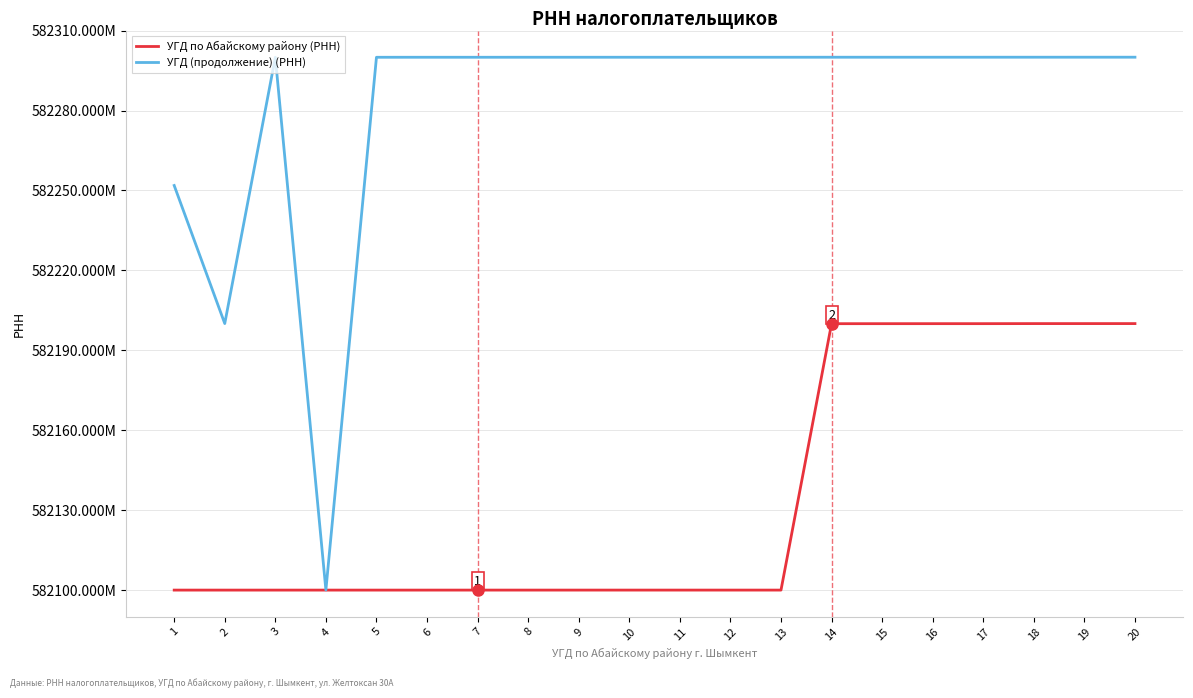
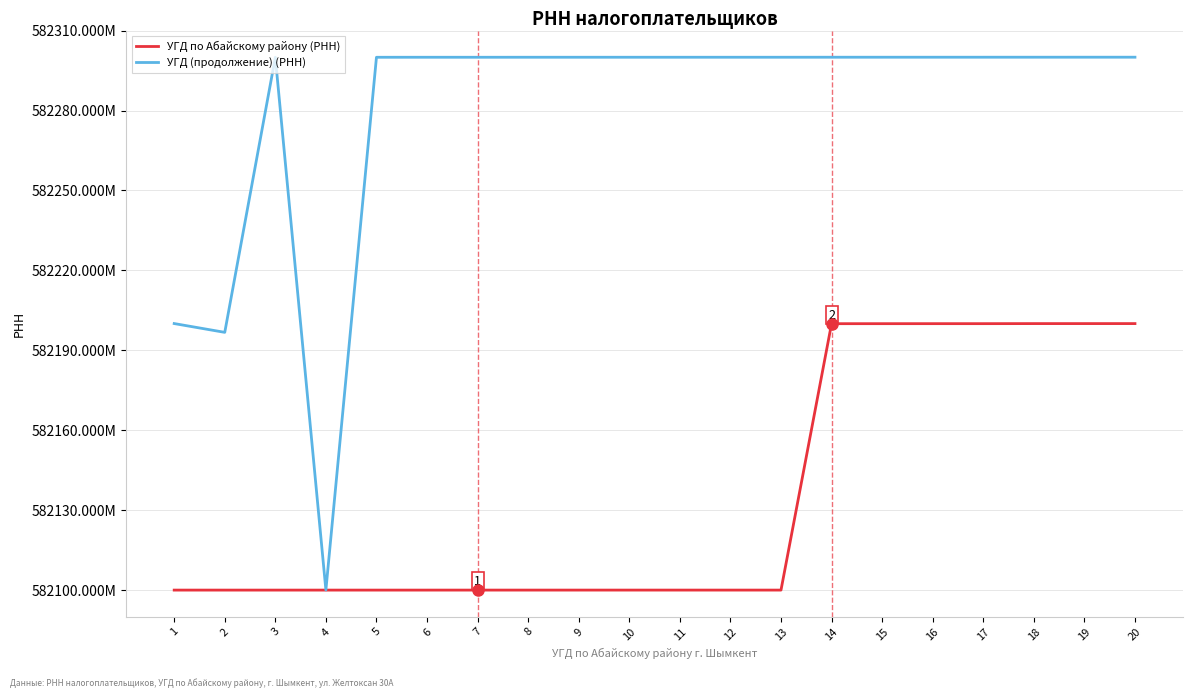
УГД (продолжение) (РНН), 1: 582252000000 -> 582200000000
УГД (продолжение) (РНН), 2: 582200000000 -> 582197000000
